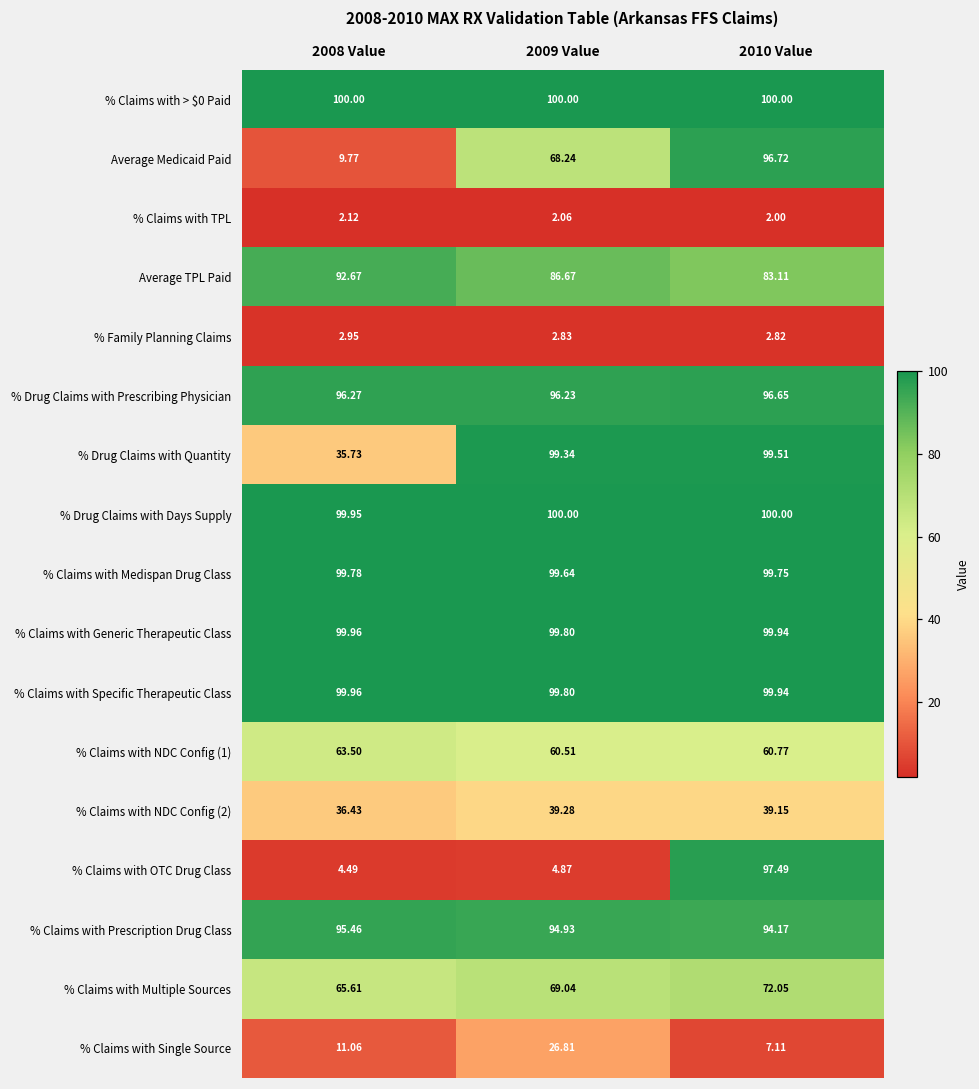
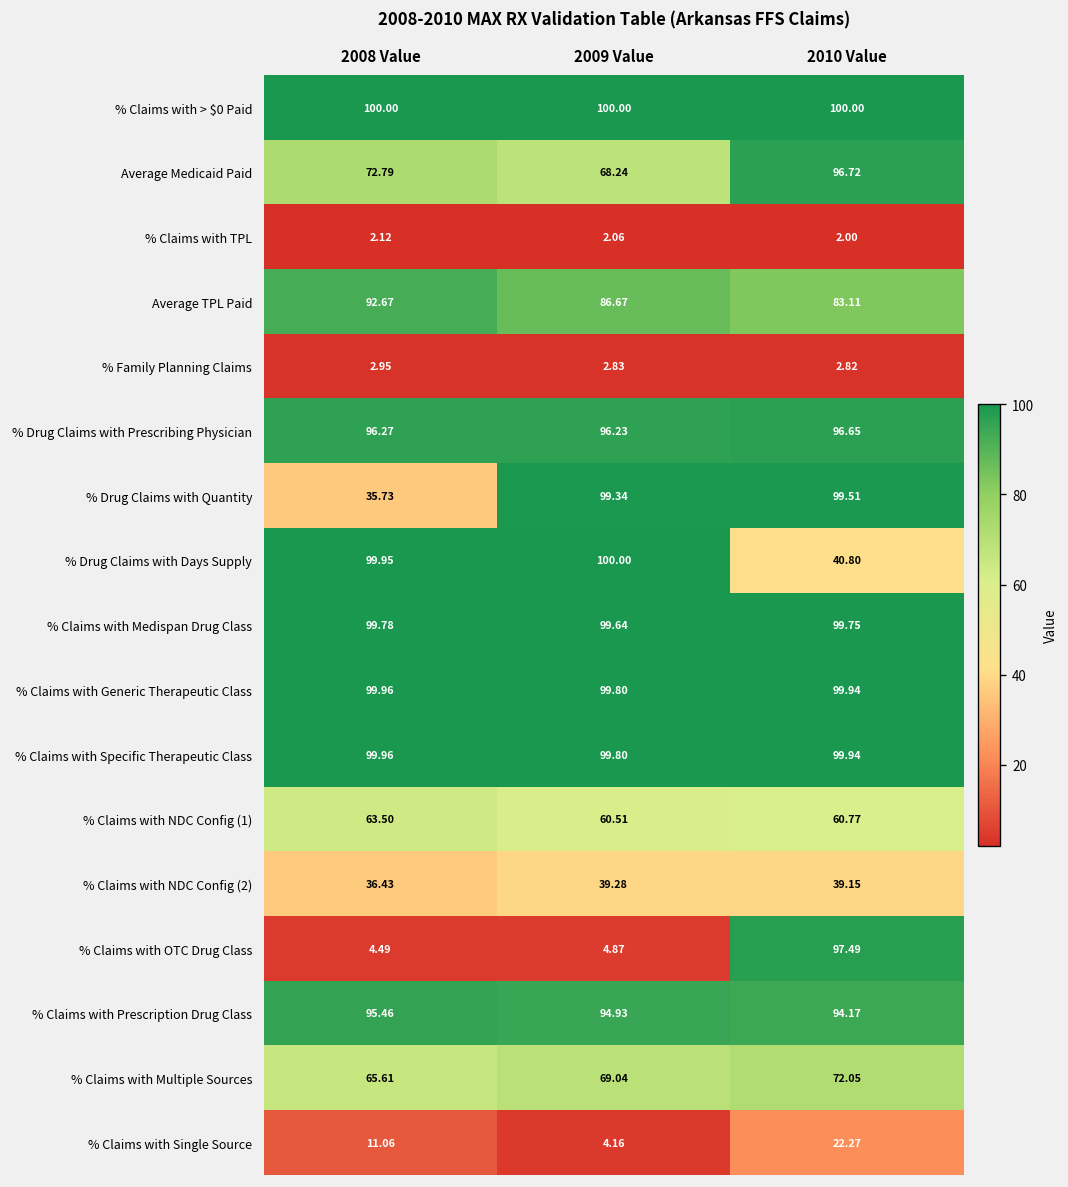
Average Medicaid Paid, 2008 Value: 9.77 -> 72.79
% Drug Claims with Days Supply, 2010 Value: 100.00 -> 40.80
% Claims with Single Source, 2009 Value: 26.81 -> 4.16
% Claims with Single Source, 2010 Value: 7.11 -> 22.27
